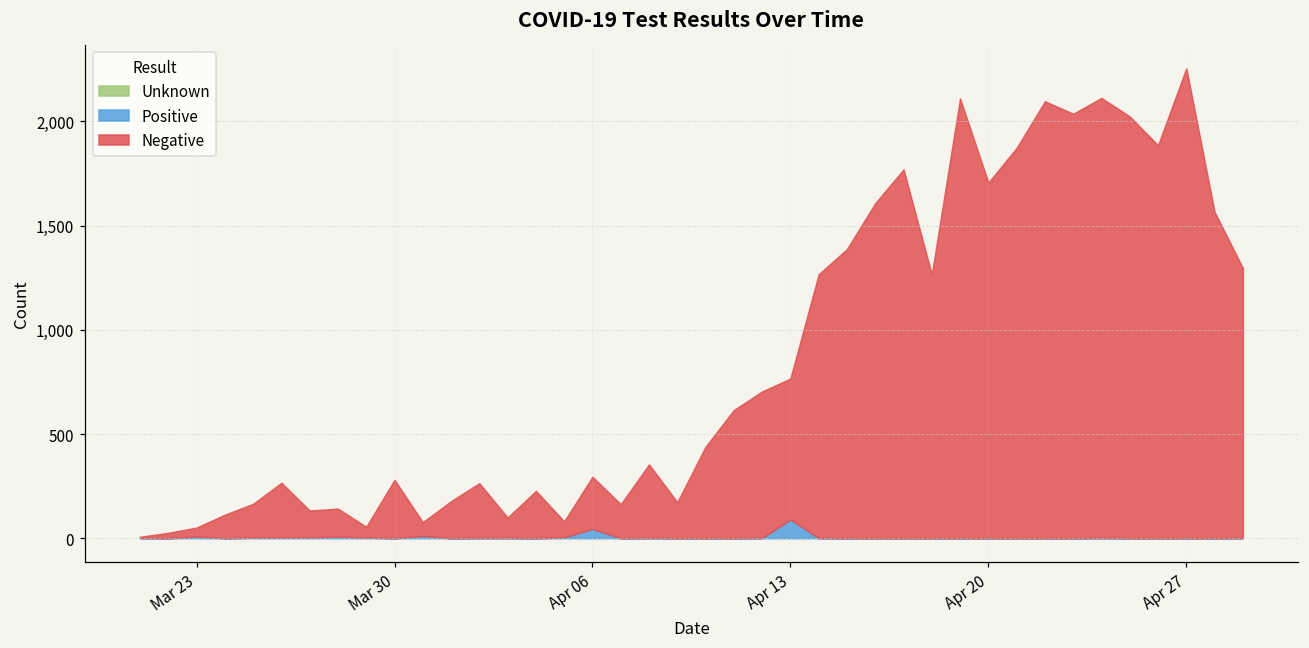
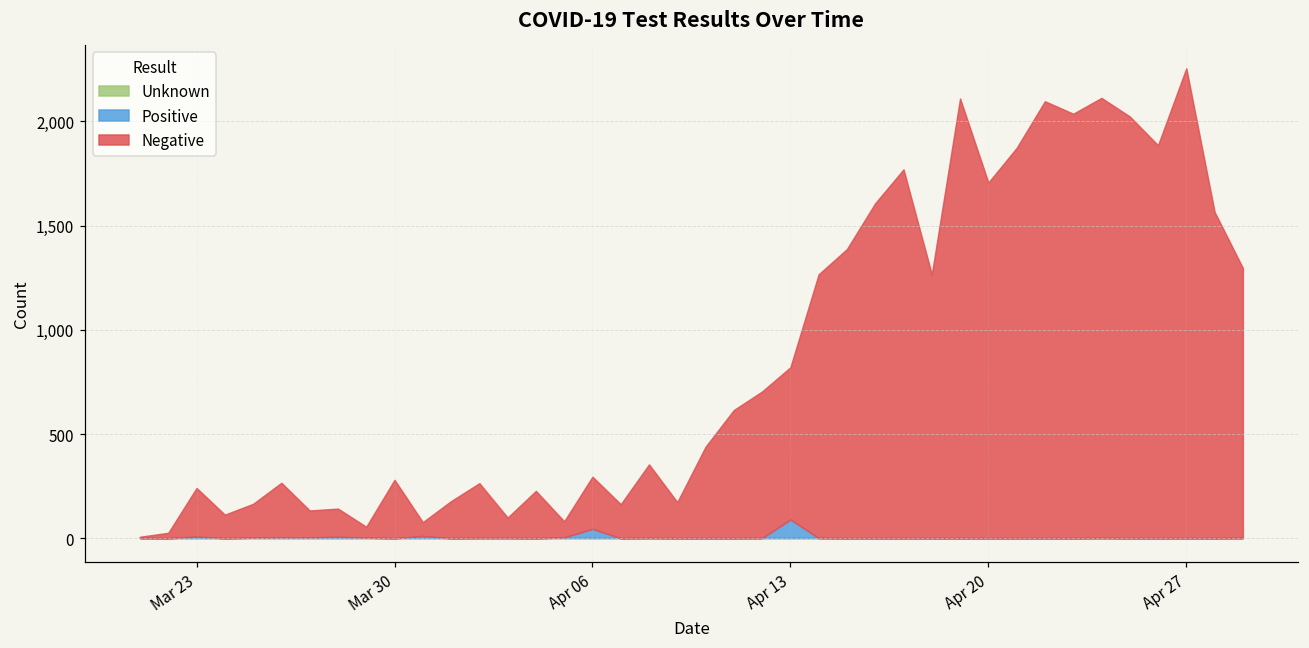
Negative, Mar 23: 40 -> 230
Negative, Apr 13: 680 -> 730
